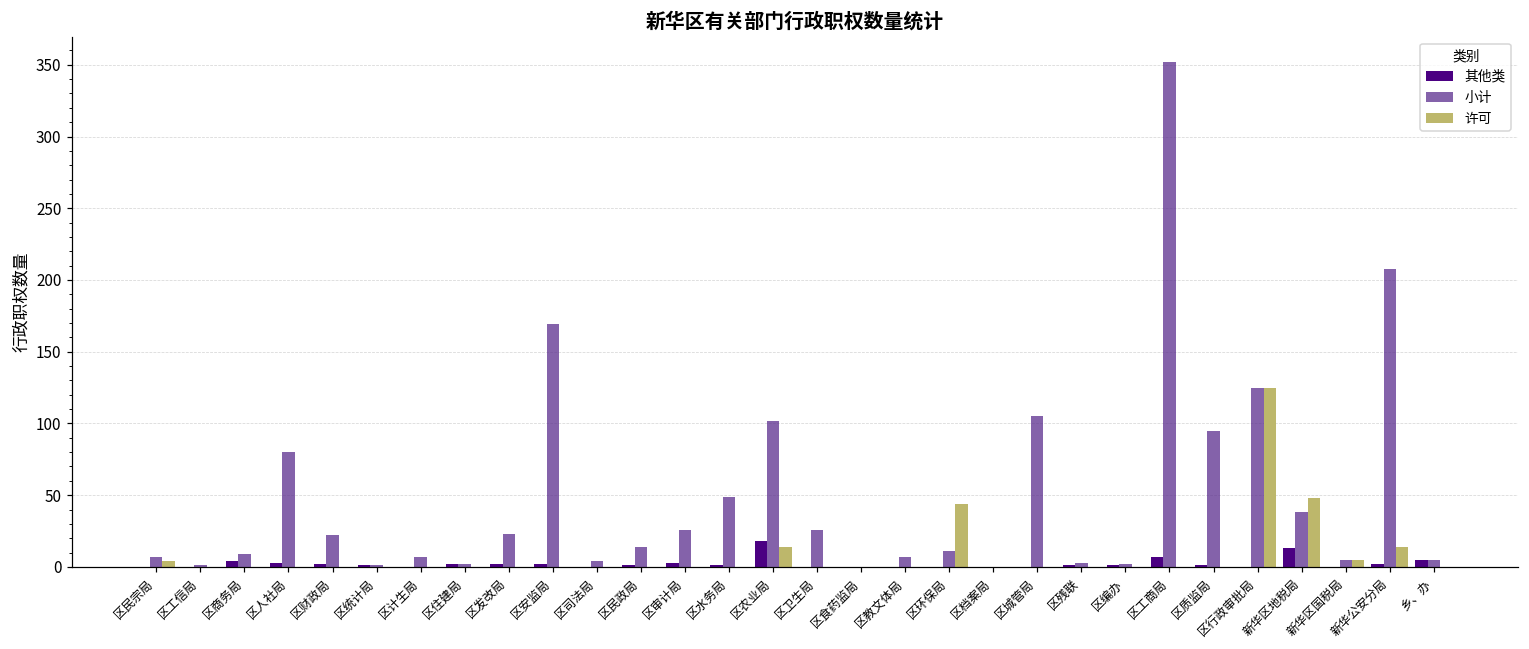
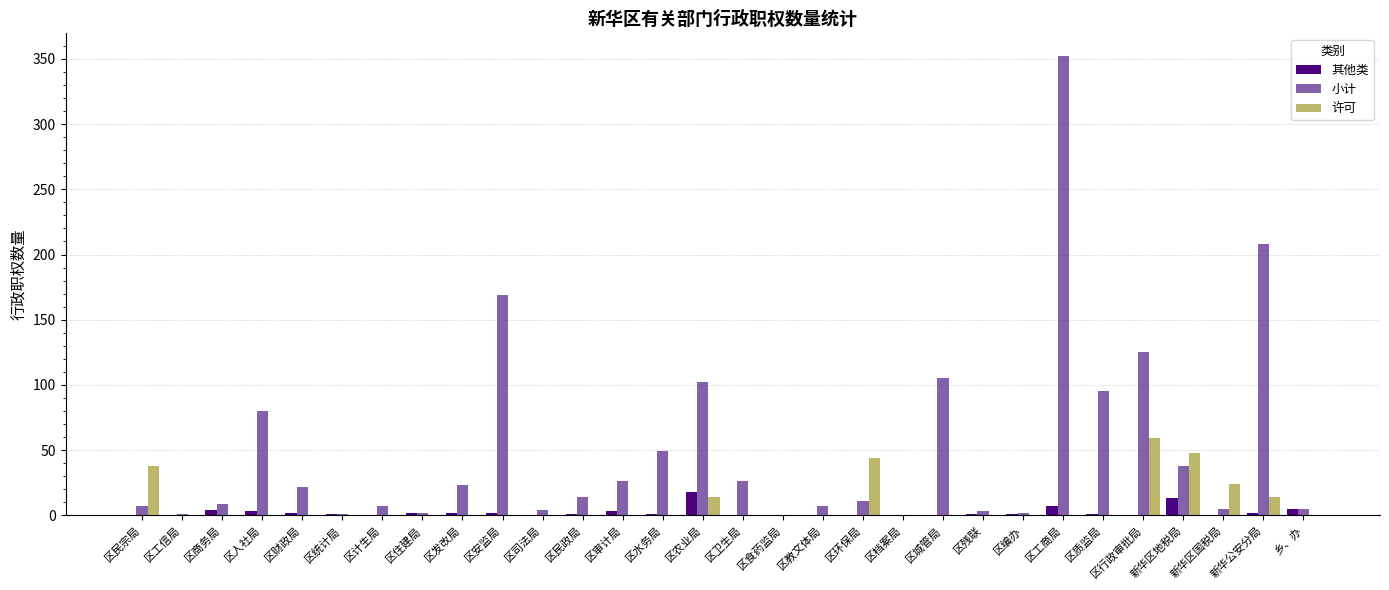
许可, 区民宗局: 4 -> 38
许可, 区行政审批局: 125 -> 59
许可, 新华区国税局: 5 -> 24
